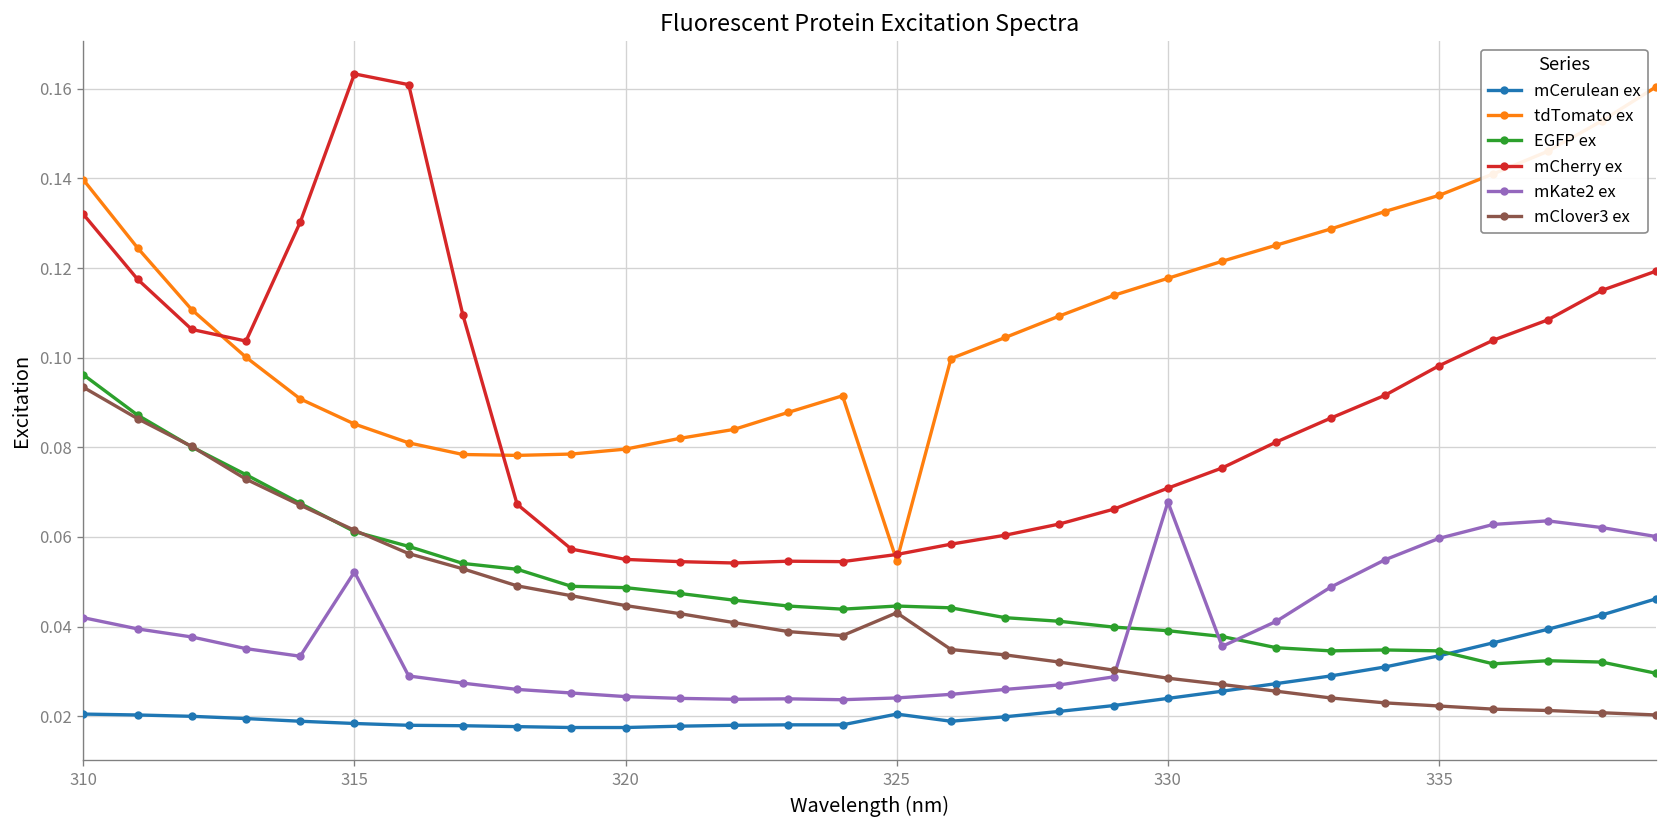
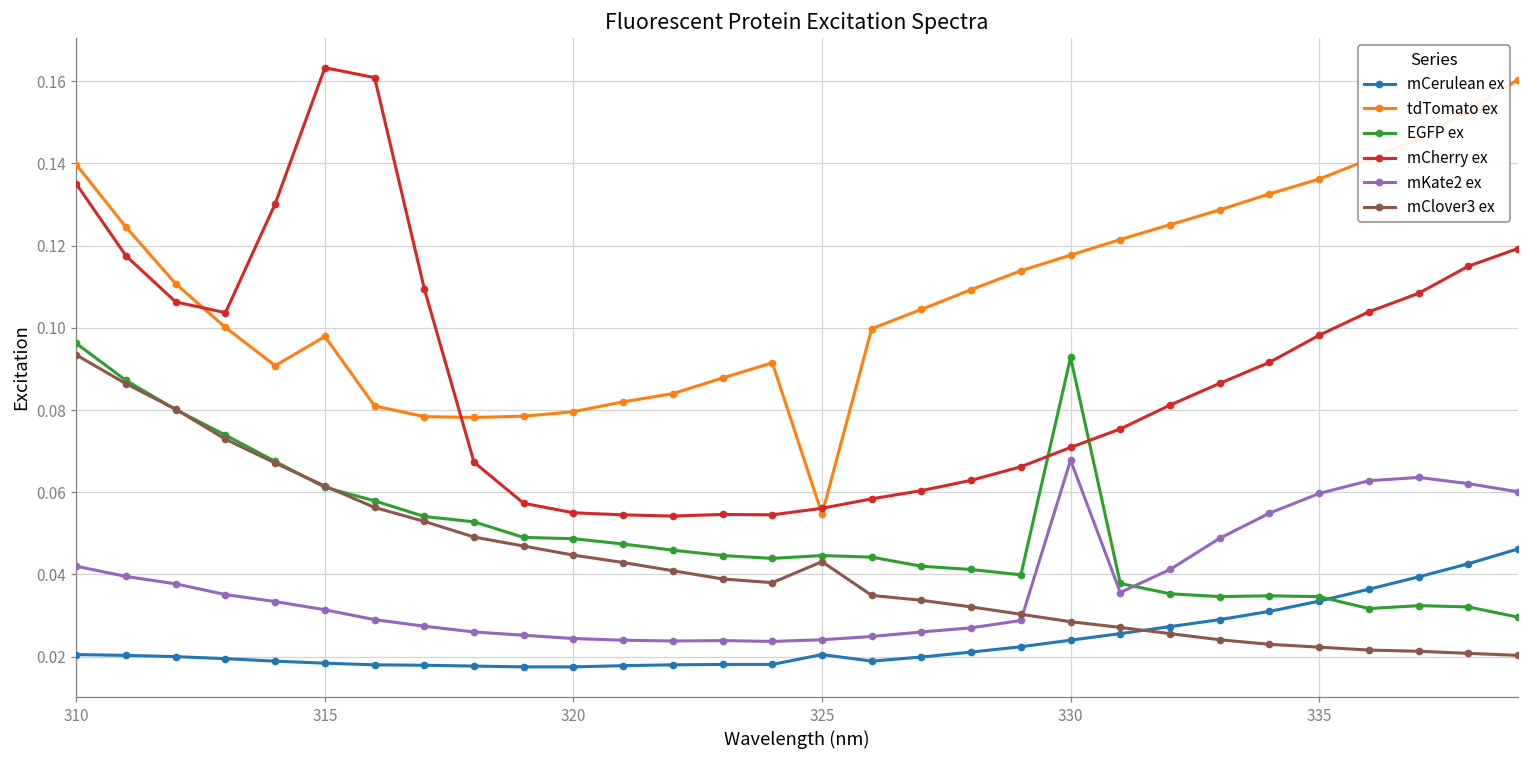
mCherry ex, 310: 0.132 -> 0.135
tdTomato ex, 315: 0.085 -> 0.098
mKate2 ex, 315: 0.052 -> 0.031
EGFP ex, 330: 0.039 -> 0.093
